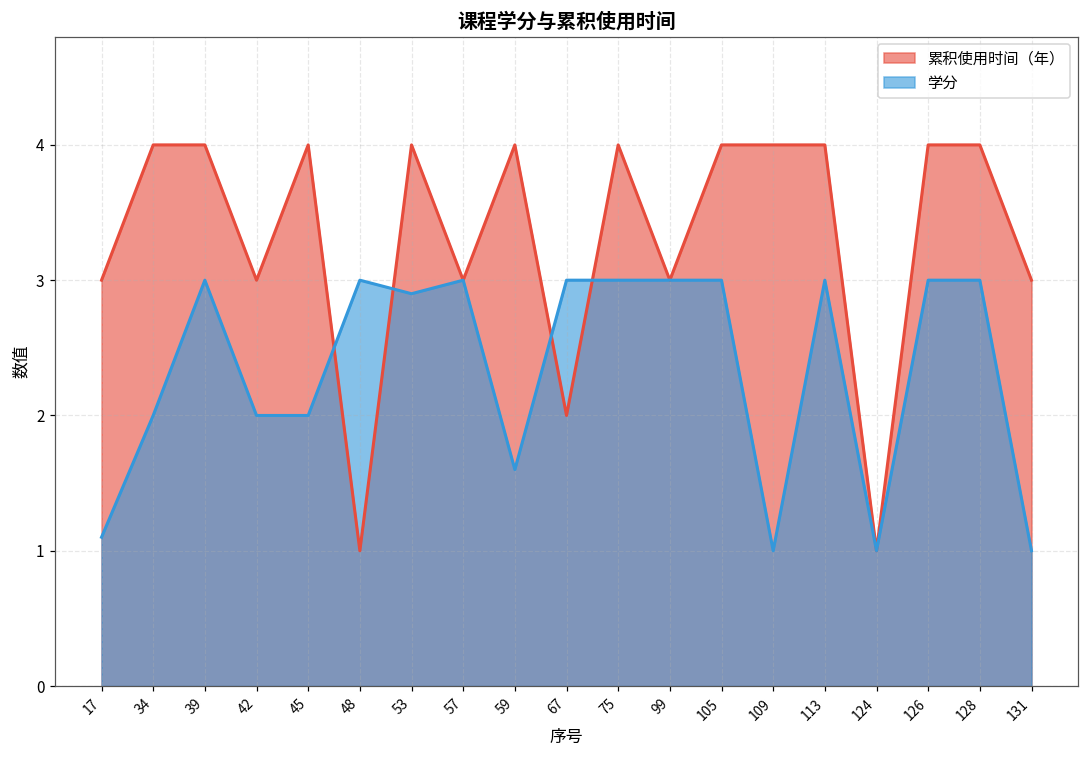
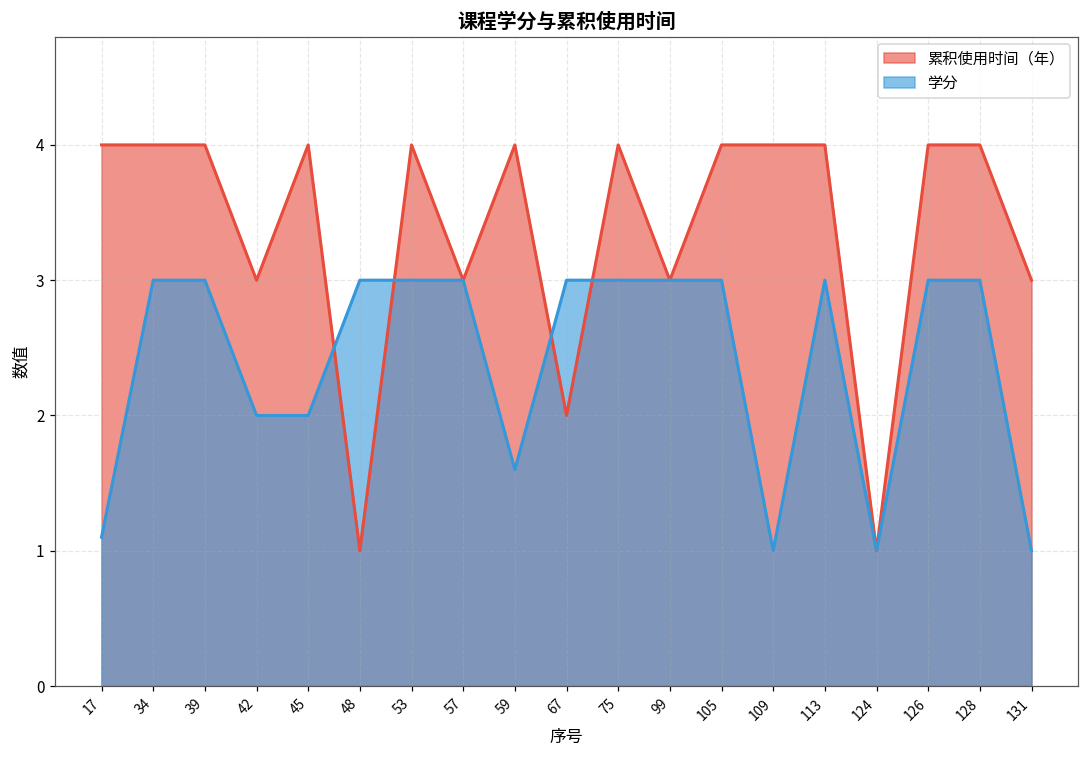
累积使用时间（年）, 17: 3 -> 4
学分, 34: 2 -> 3
学分, 53: 2.9 -> 3.0
